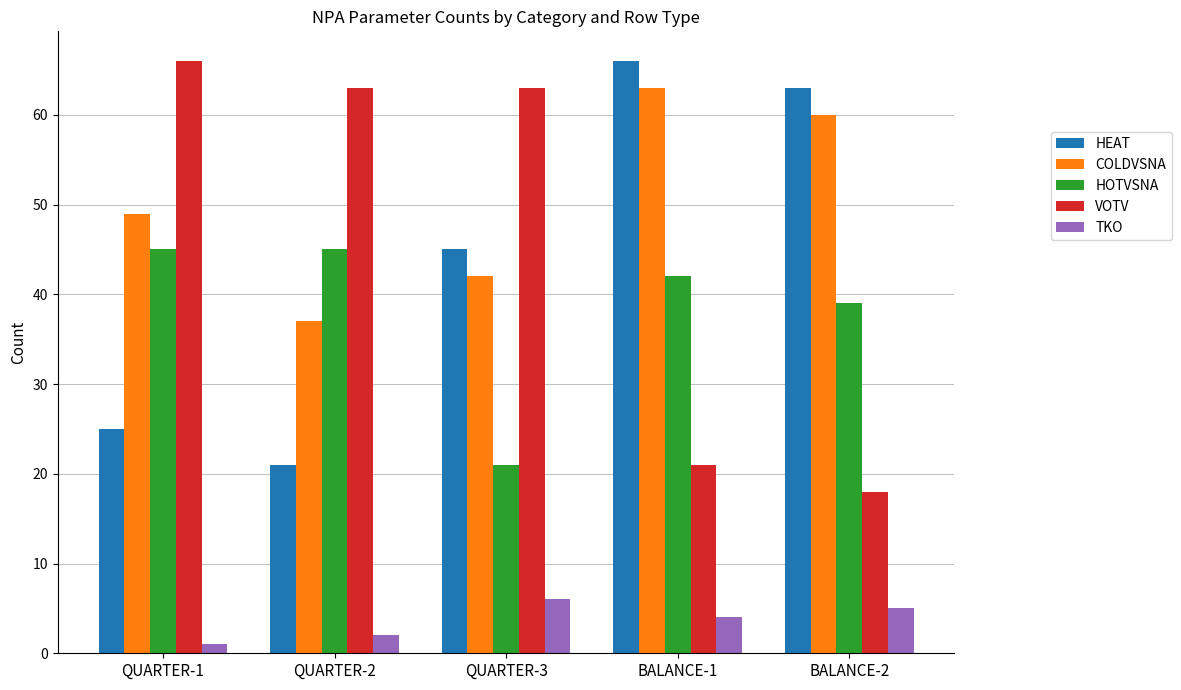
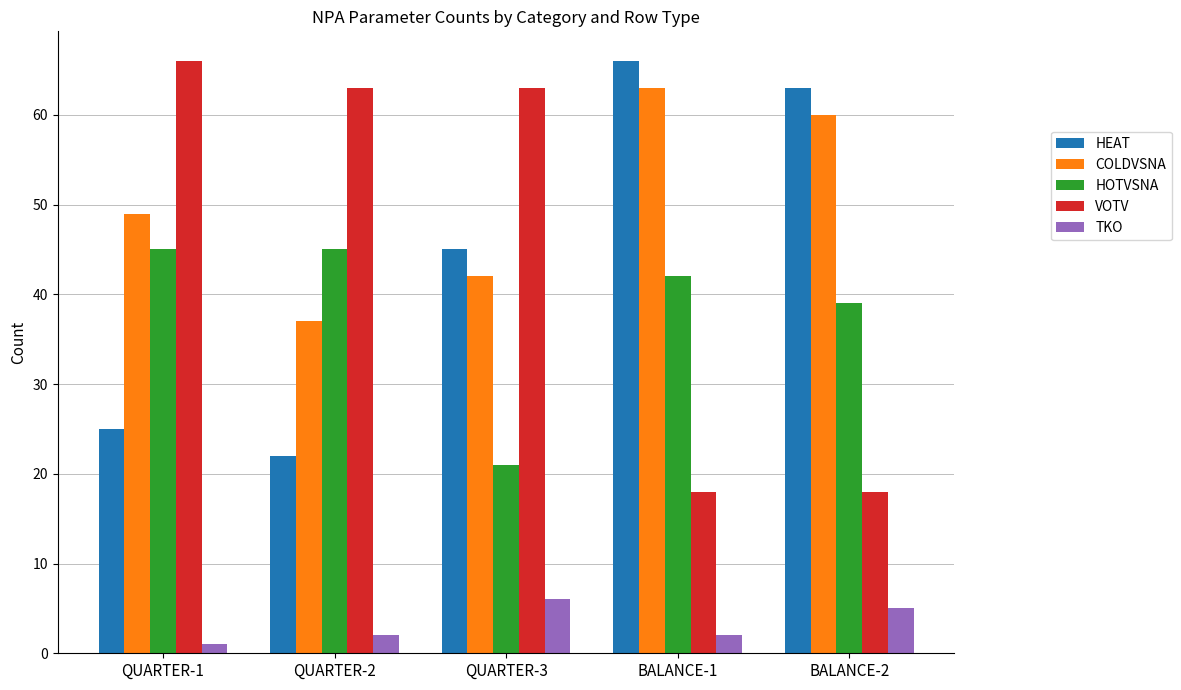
HEAT, QUARTER-2: 21 -> 22
VOTV, BALANCE-1: 21 -> 18
TKO, BALANCE-1: 4 -> 2
